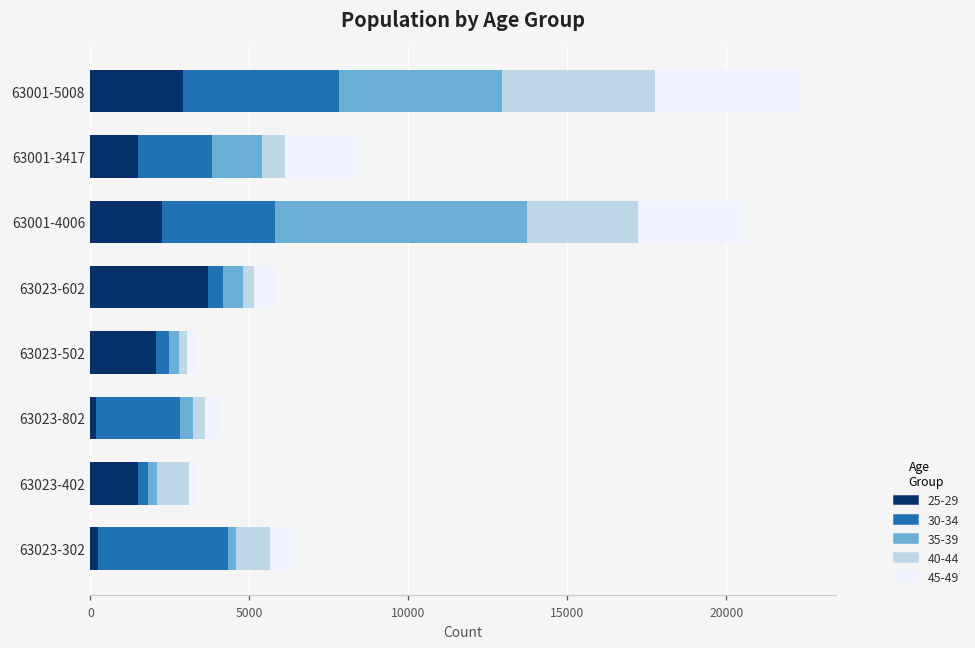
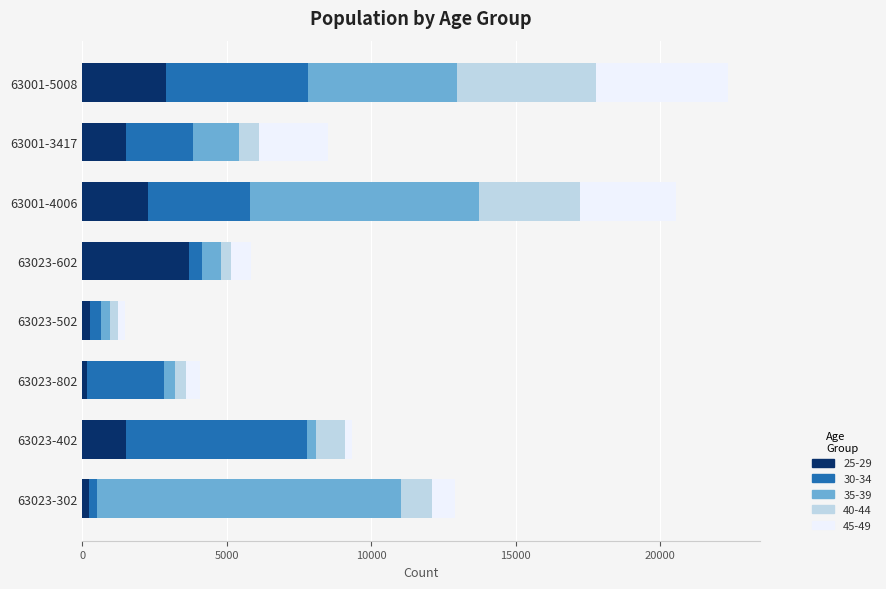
25-29, 63023-502: 2100 -> 300
30-34, 63023-402: 300 -> 6300
30-34, 63023-302: 4100 -> 300
35-39, 63023-302: 300 -> 10500
